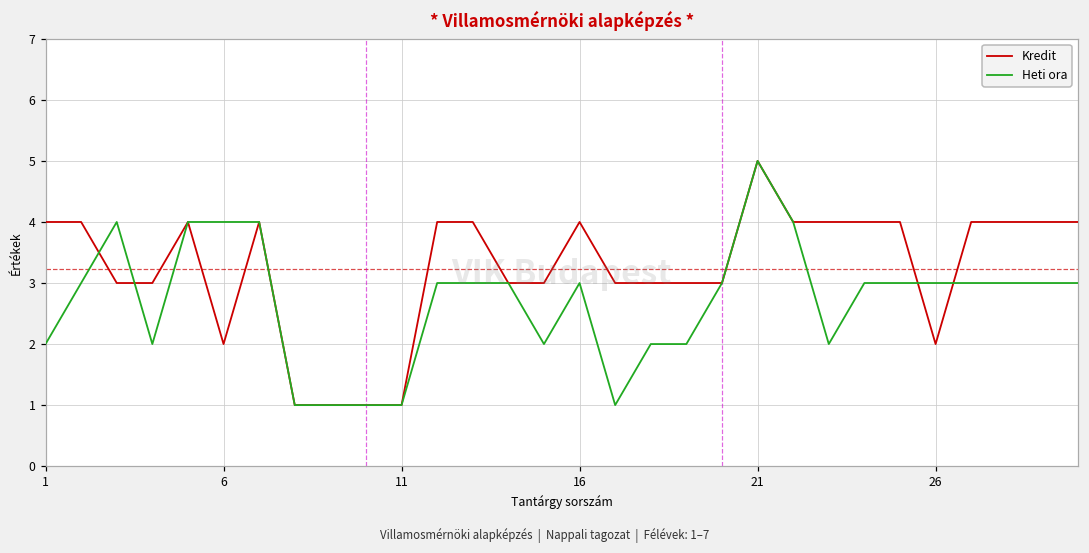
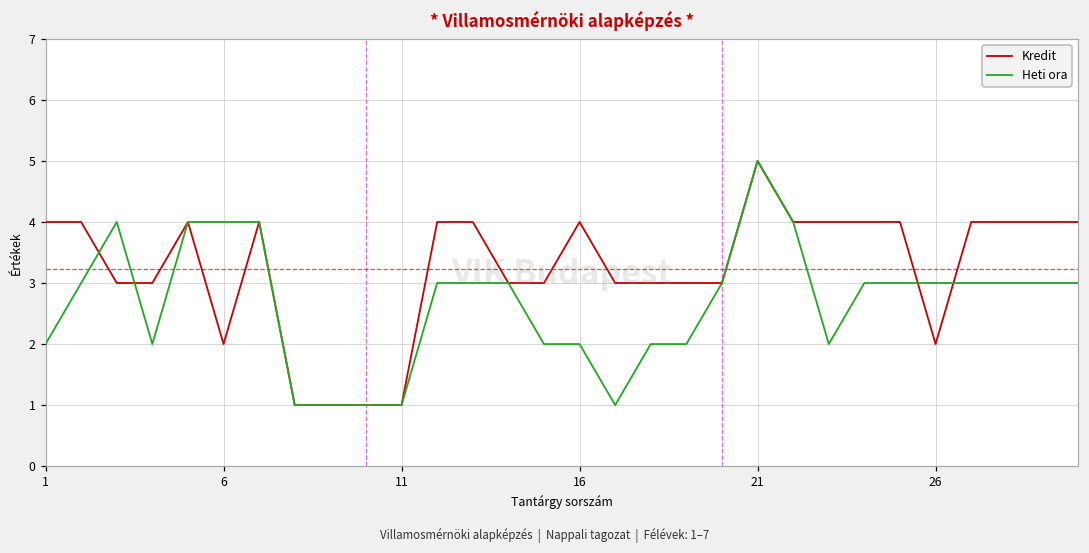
Heti ora, 16: 3 -> 2
